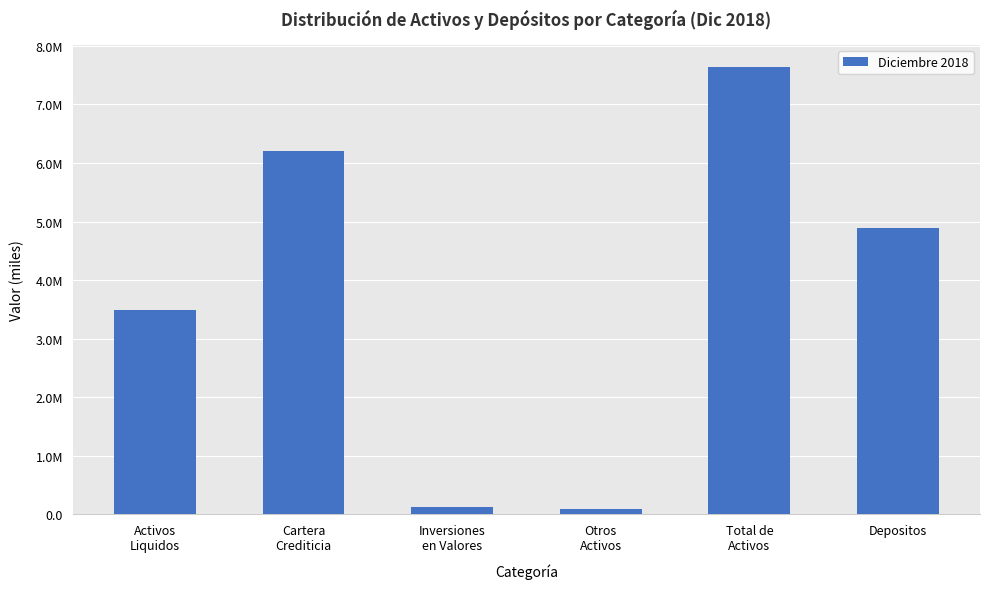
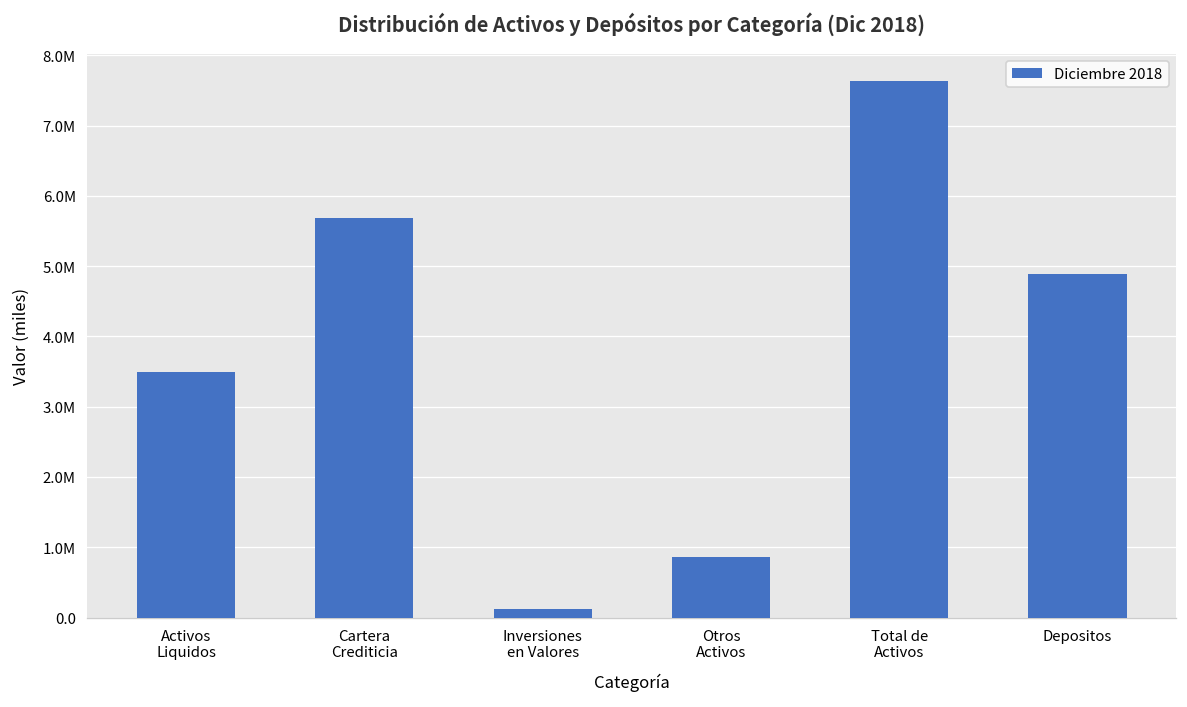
Cartera Crediticia: 6200000 -> 5700000
Otros Activos: 100000 -> 900000
